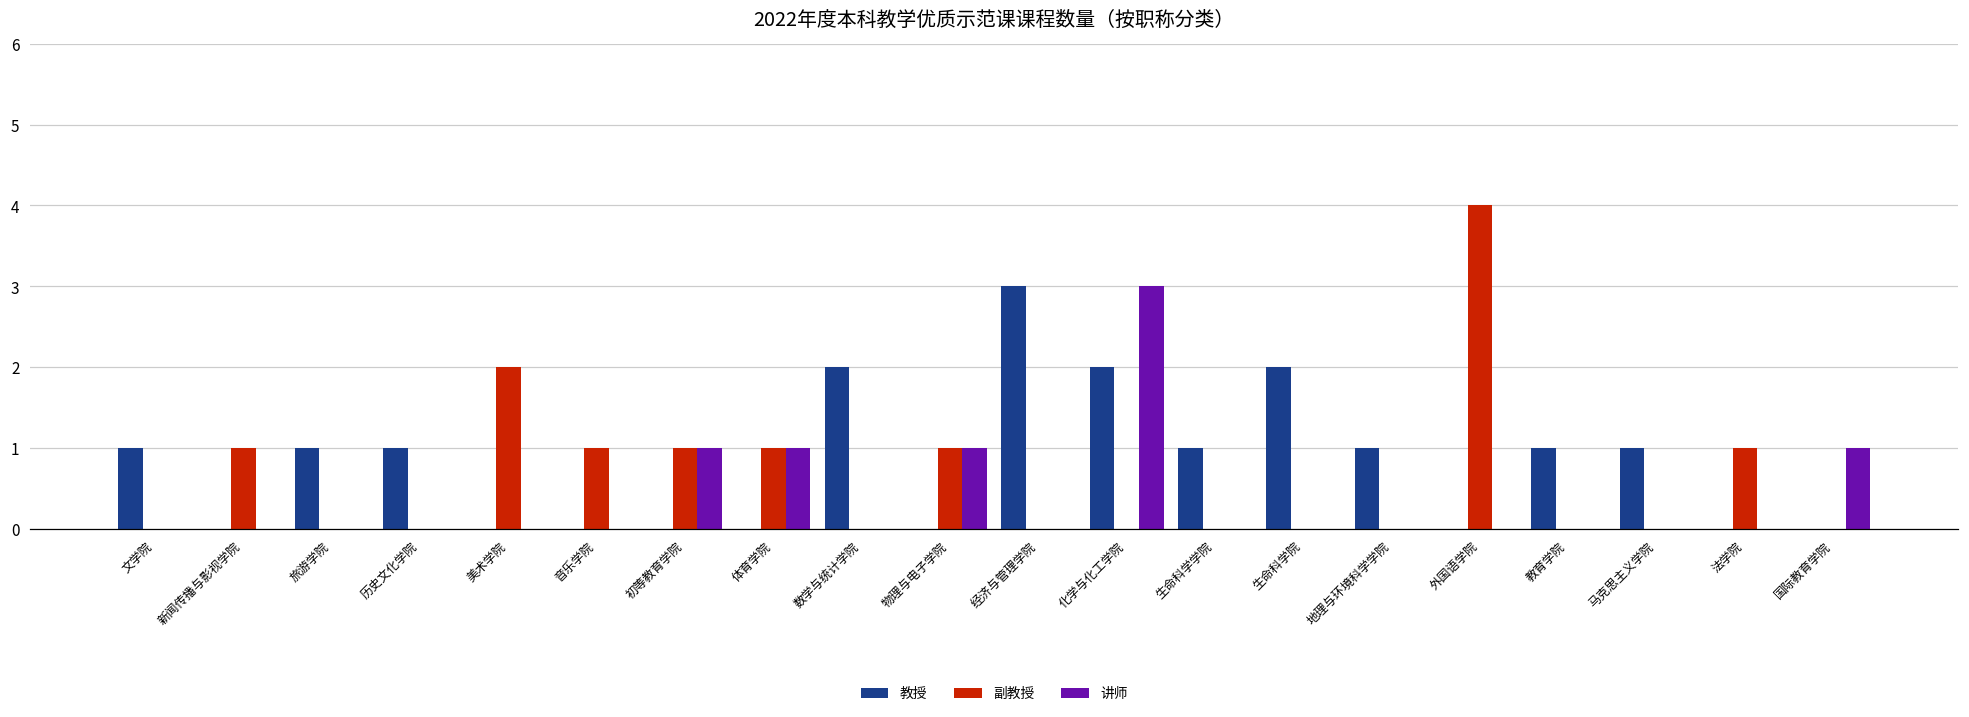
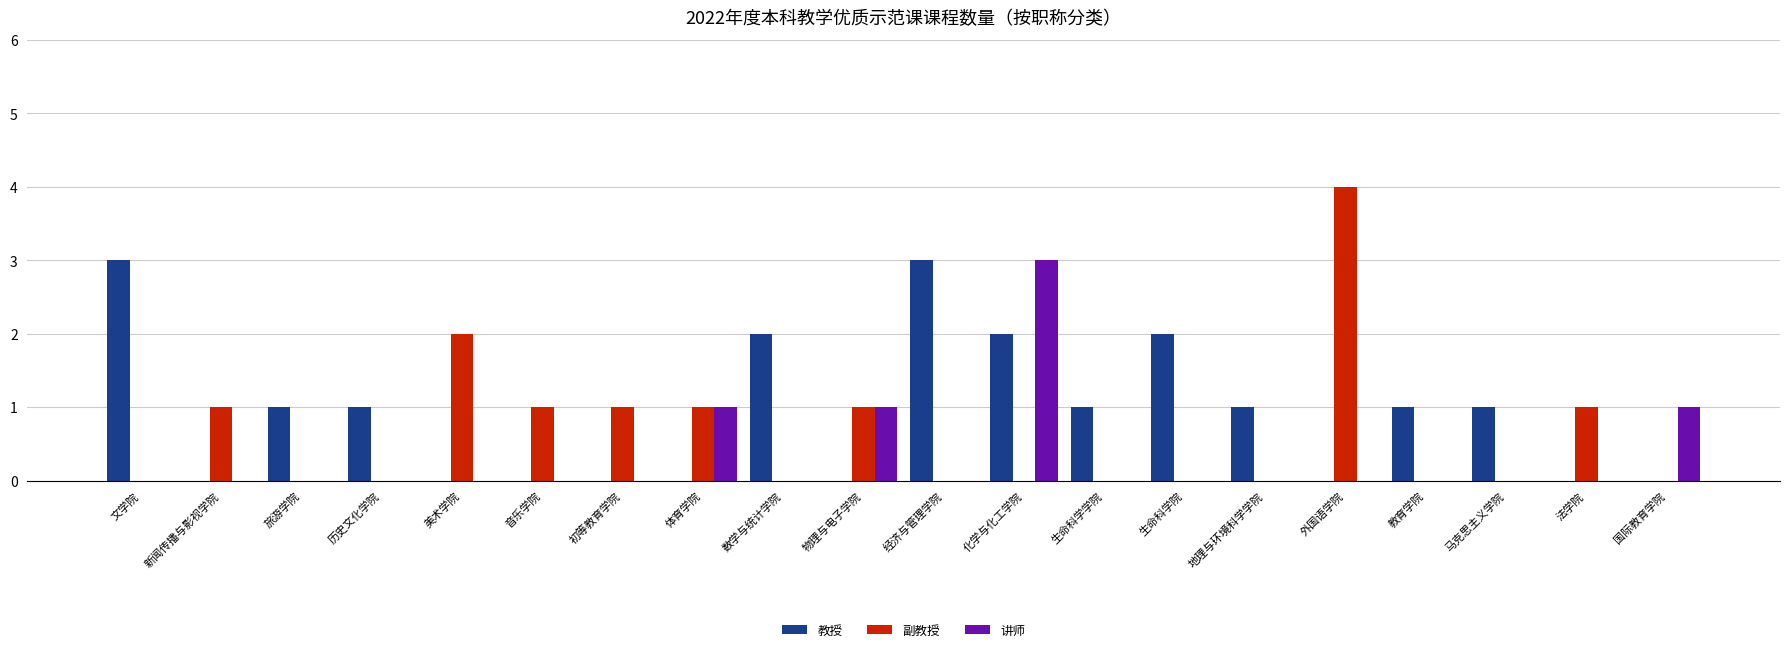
教授, 文学院: 1 -> 3
讲师, 初等教育学院: 1 -> 0
